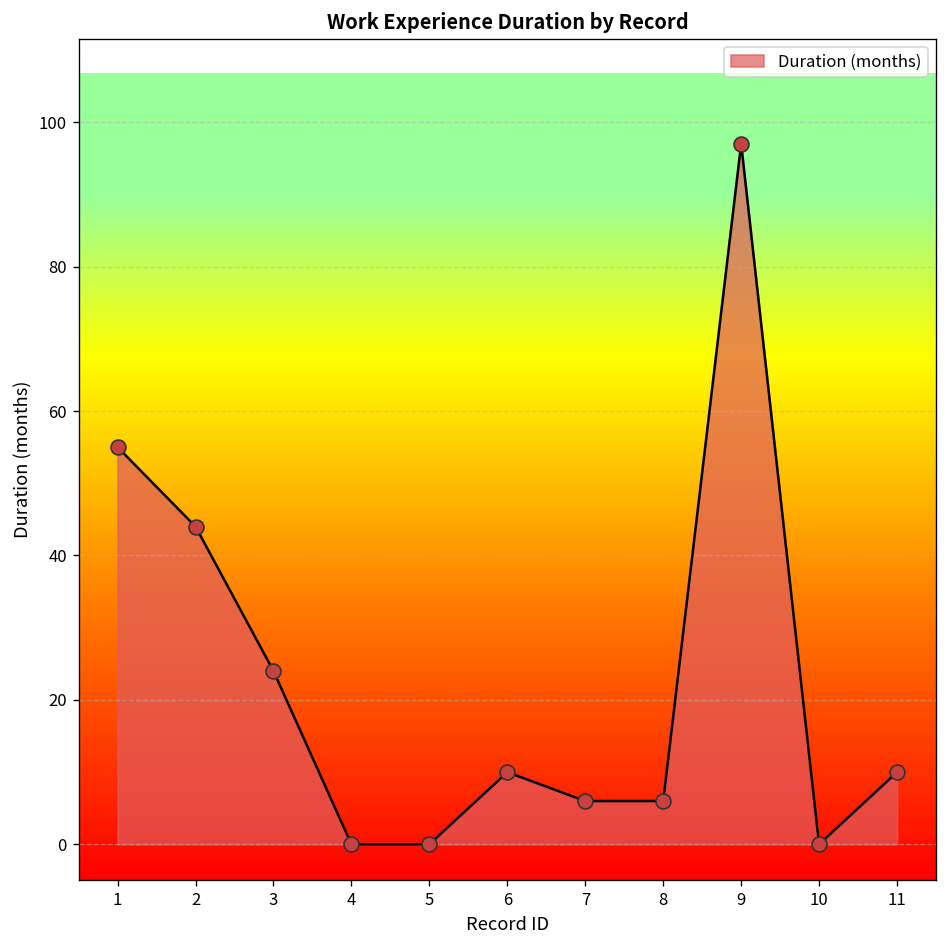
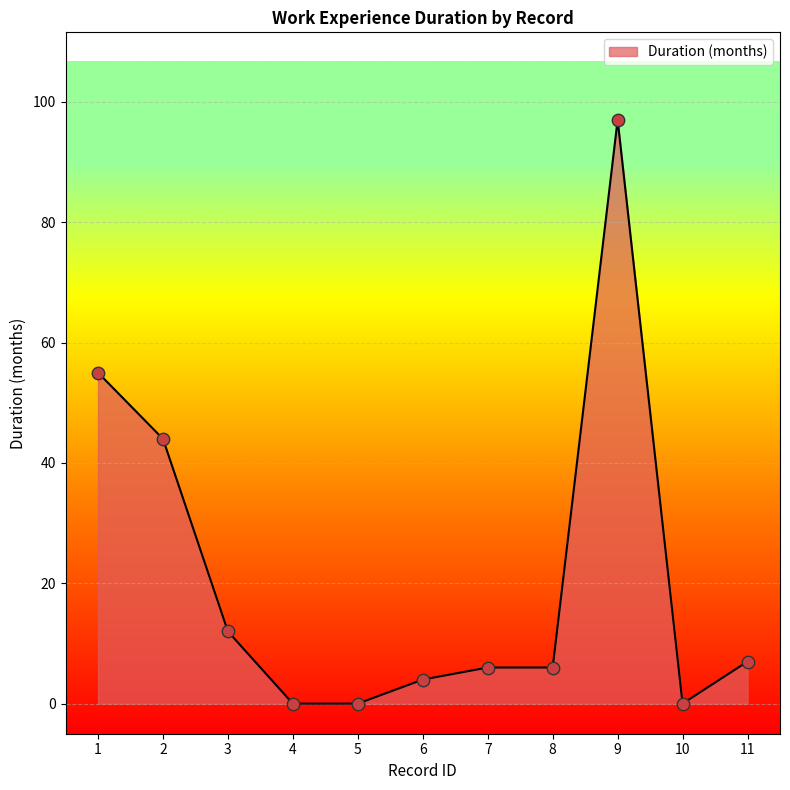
3: 24 -> 12
6: 10 -> 4
11: 10 -> 7
